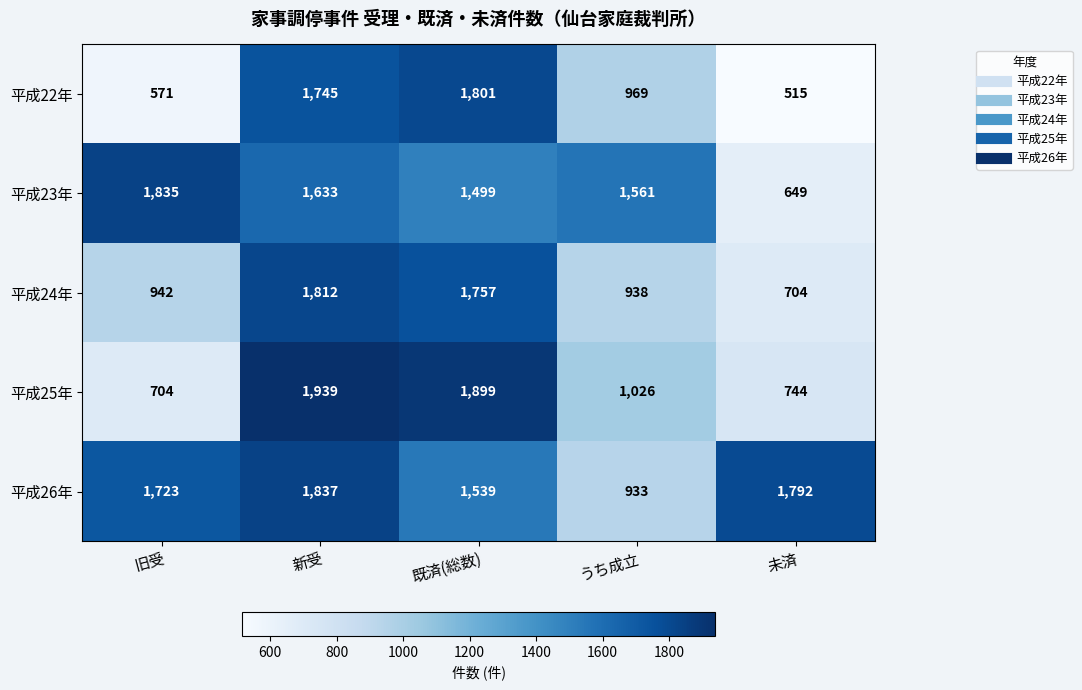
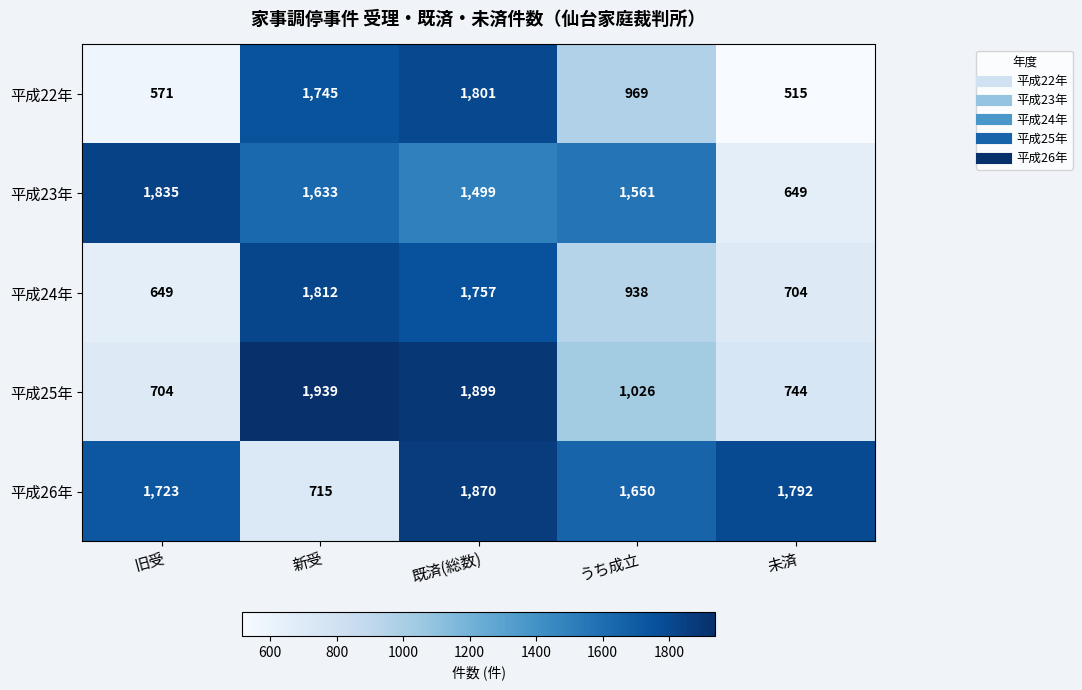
平成24年, 旧受: 942 -> 649
平成26年, 新受: 1,837 -> 715
平成26年, 既済(総数): 1,539 -> 1,870
平成26年, うち成立: 933 -> 1,650
